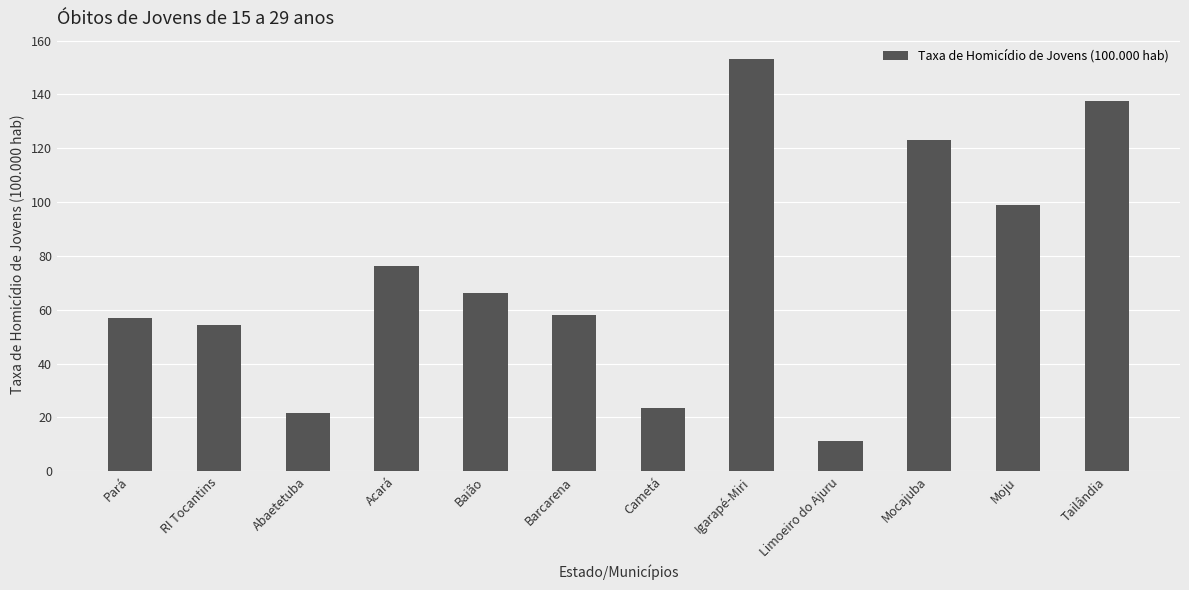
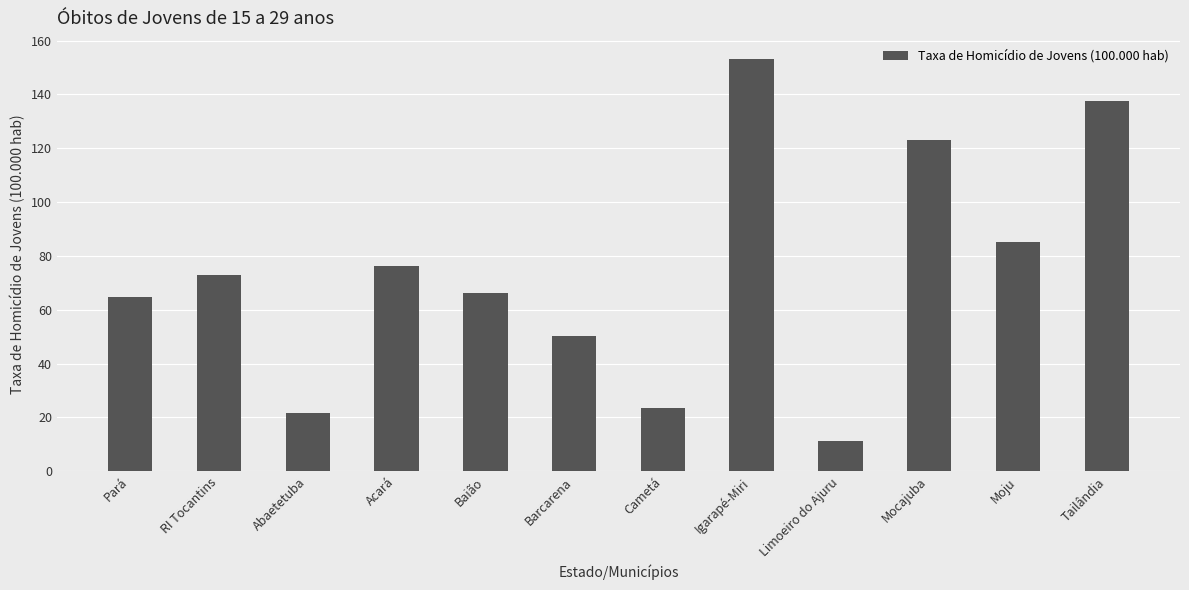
Pará: 57 -> 65
RI Tocantins: 54 -> 73
Barcarena: 58 -> 50
Moju: 99 -> 85
